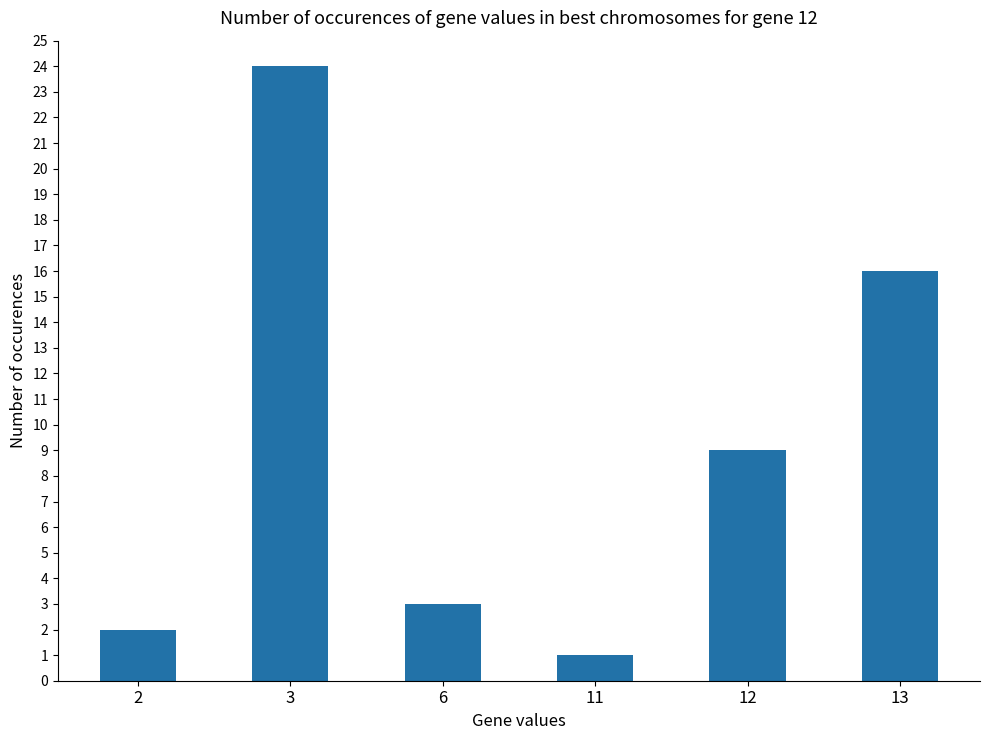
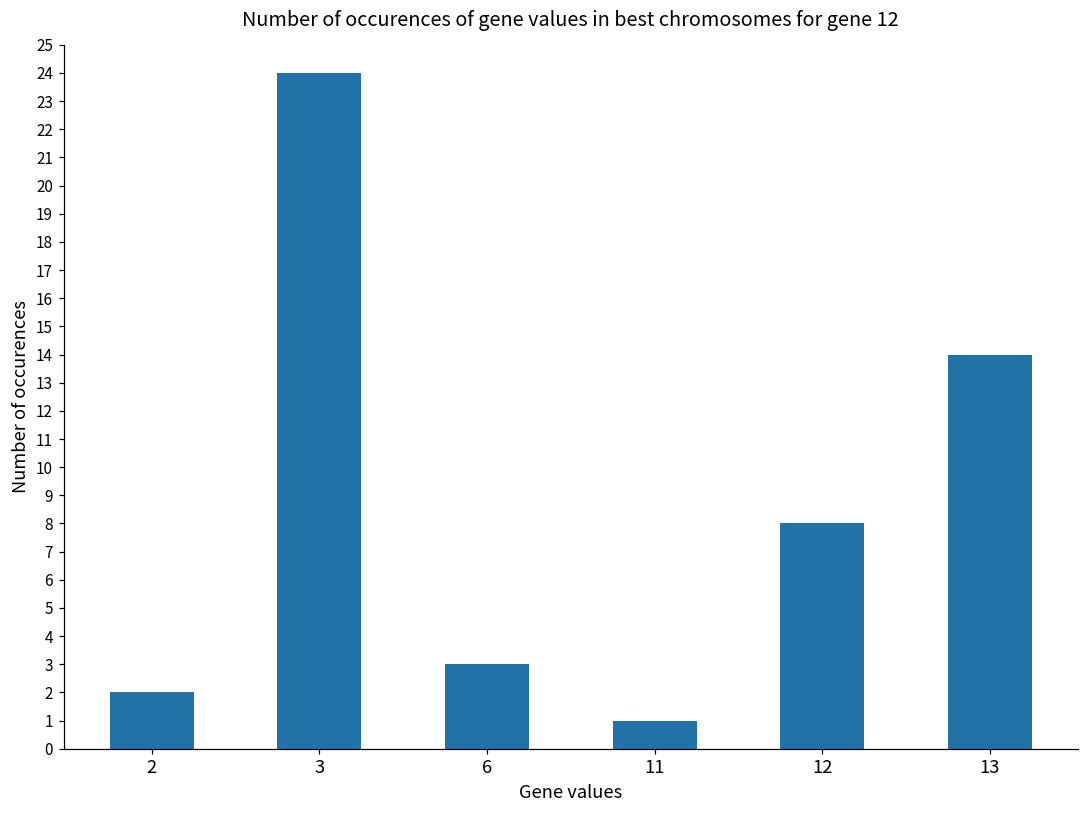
12: 9 -> 8
13: 16 -> 14
